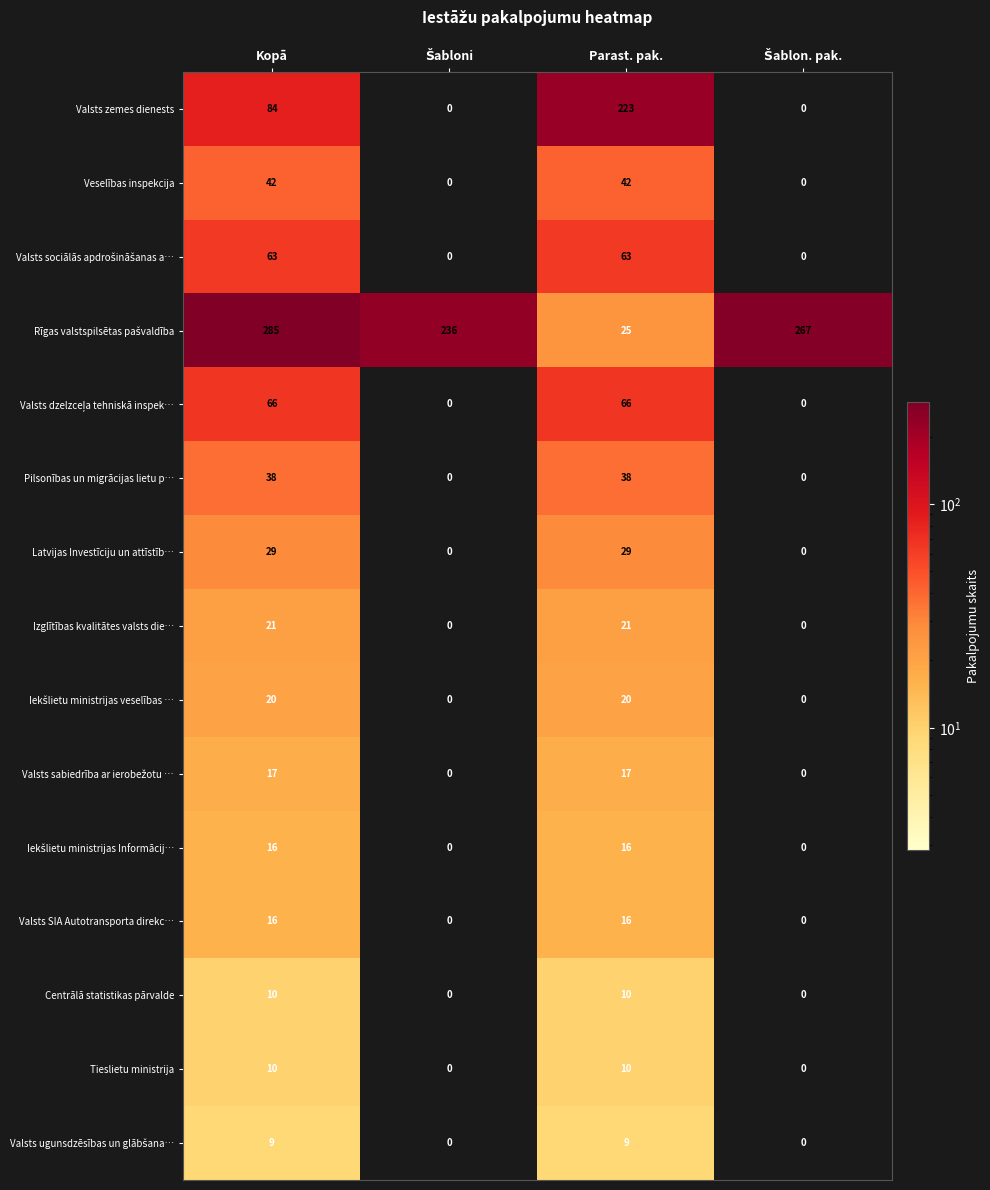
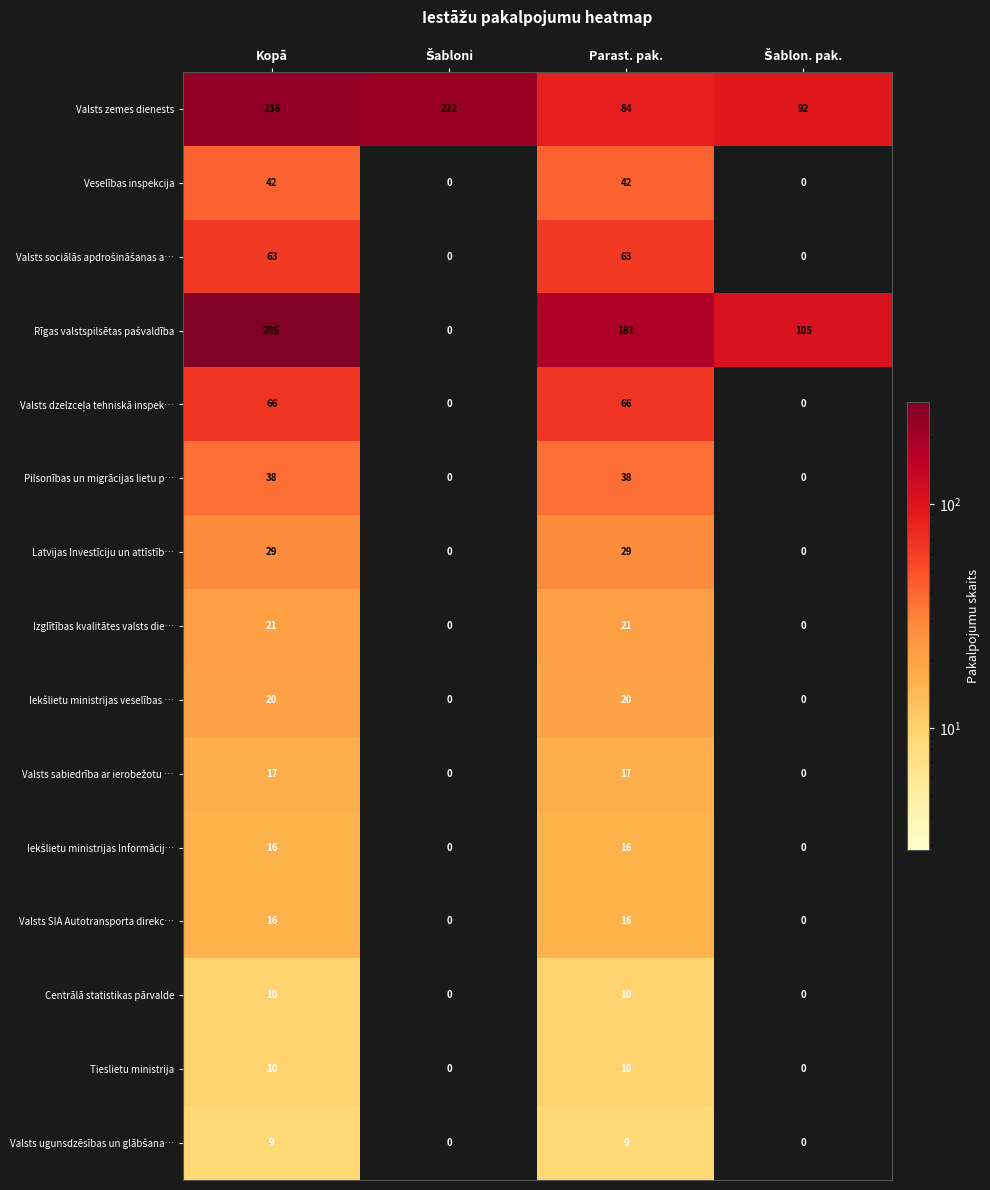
Valsts zemes dienests, Kopā: 84 -> 236
Valsts zemes dienests, Šabloni: 0 -> 222
Valsts zemes dienests, Parast. pak.: 223 -> 84
Valsts zemes dienests, Šablon. pak.: 0 -> 92
Rīgas valstspilsētas pašvaldība, Šabloni: 236 -> 0
Rīgas valstspilsētas pašvaldība, Parast. pak.: 25 -> 181
Rīgas valstspilsētas pašvaldība, Šablon. pak.: 267 -> 105
